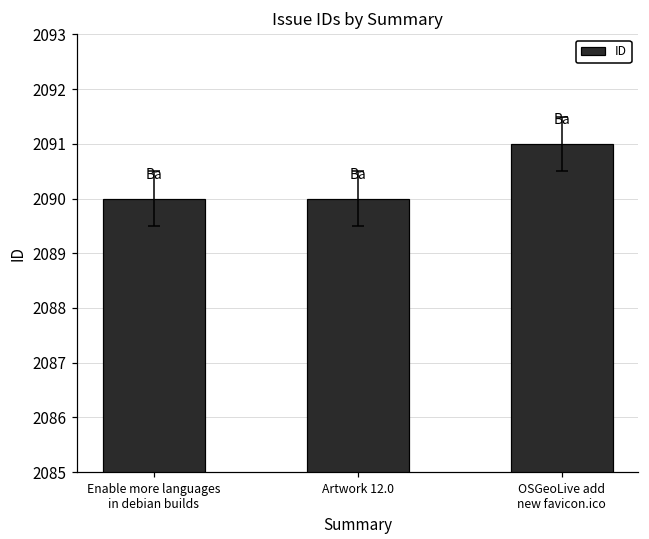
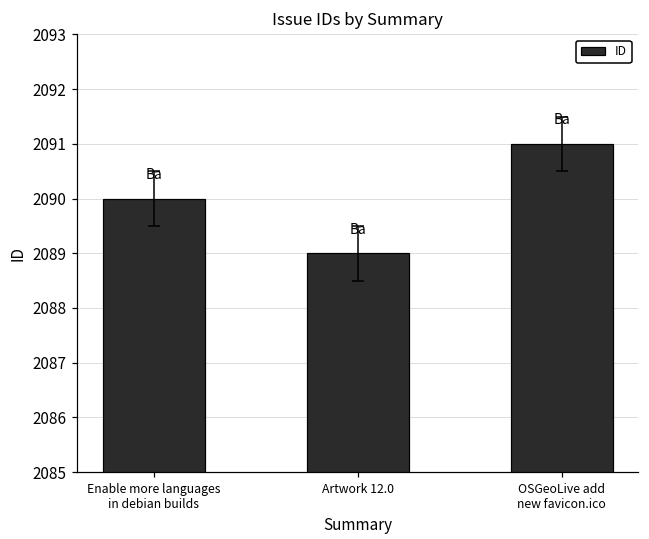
ID, Artwork 12.0: 2090 -> 2089
